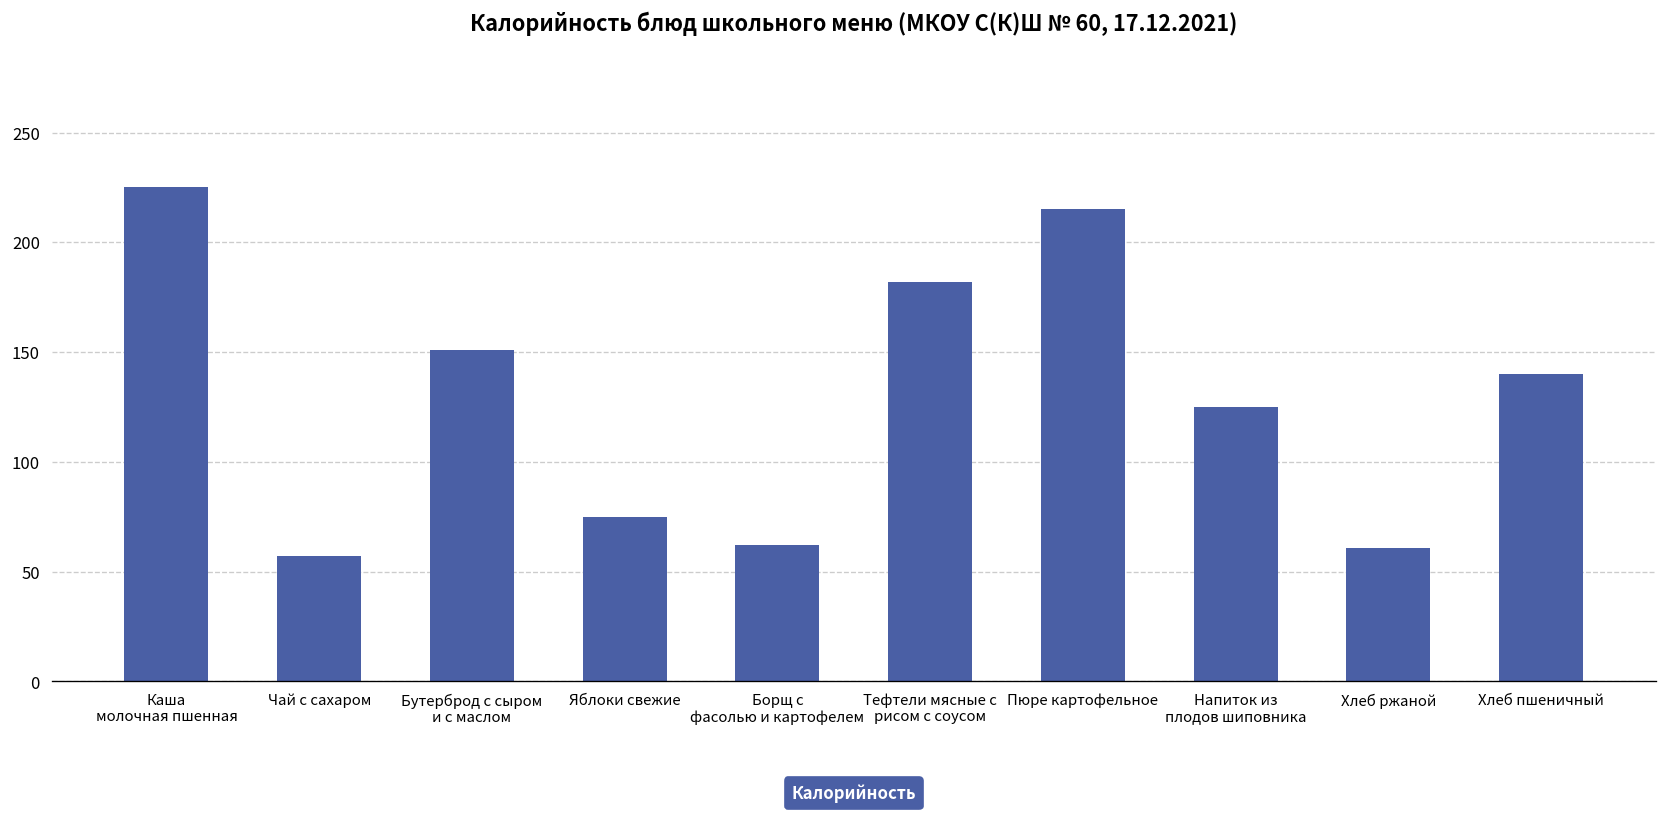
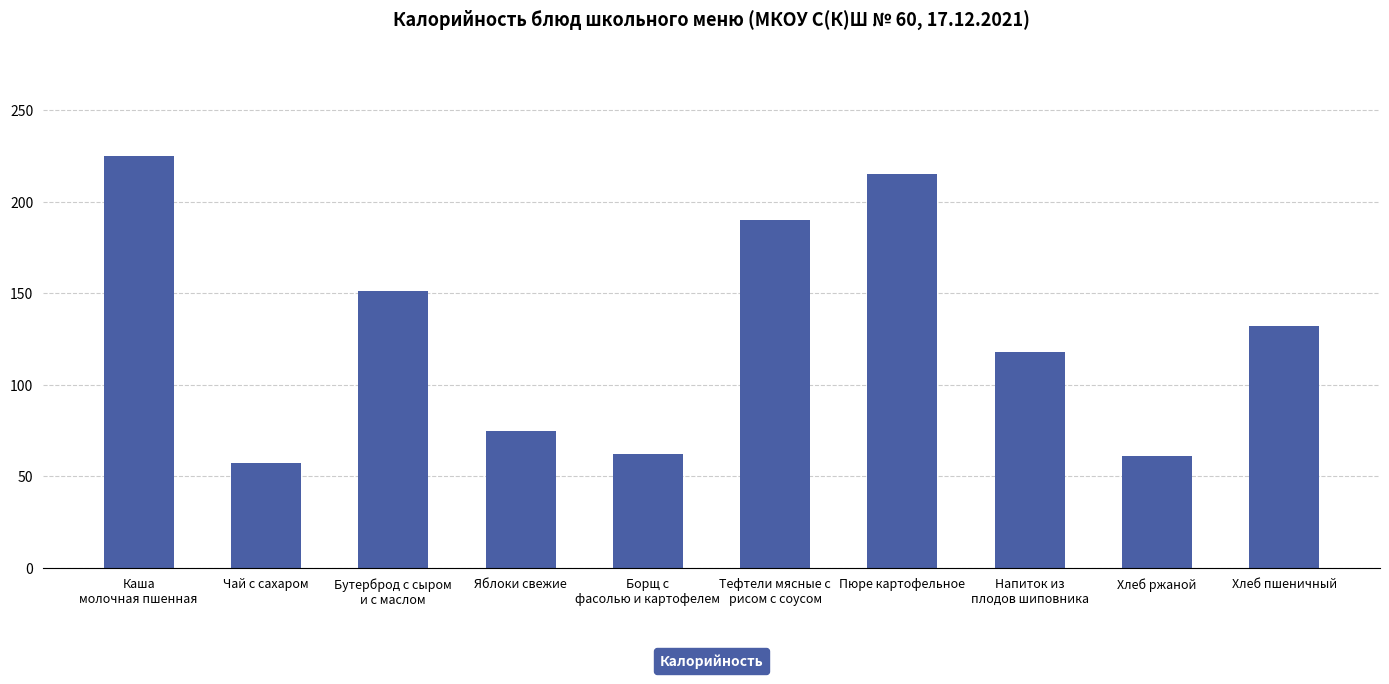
Тефтели мясные с рисом с соусом: 182 -> 190
Напиток из плодов шиповника: 125 -> 118
Хлеб пшеничный: 140 -> 132
